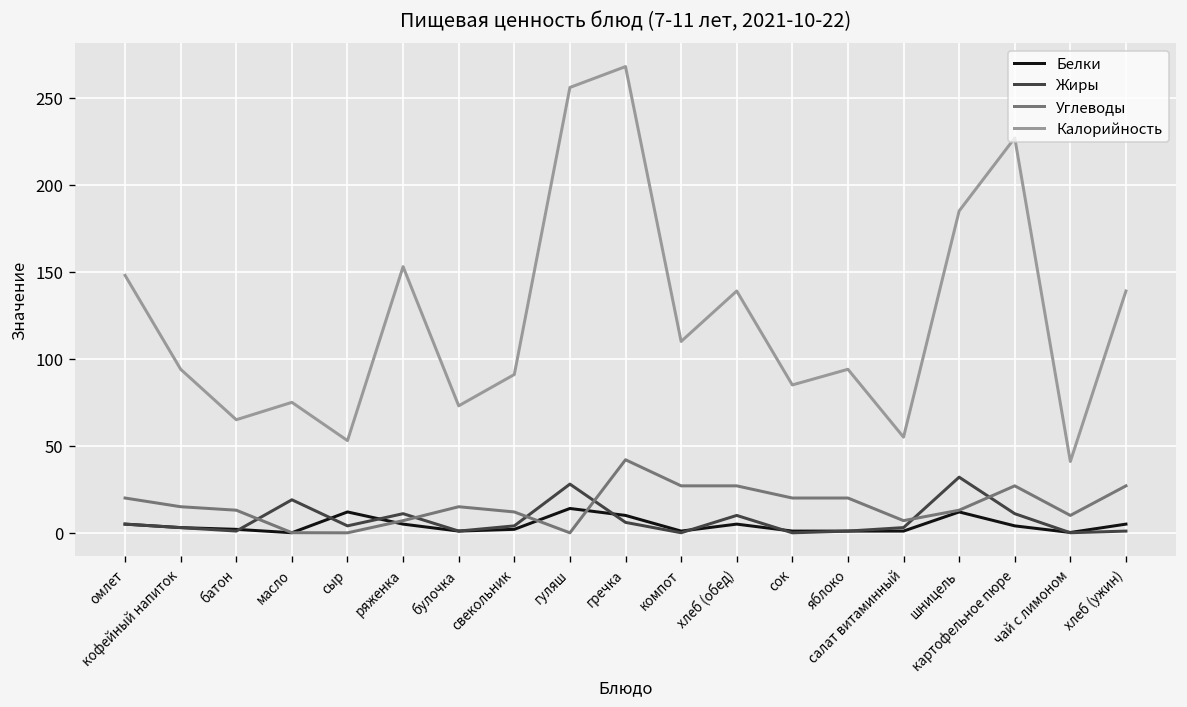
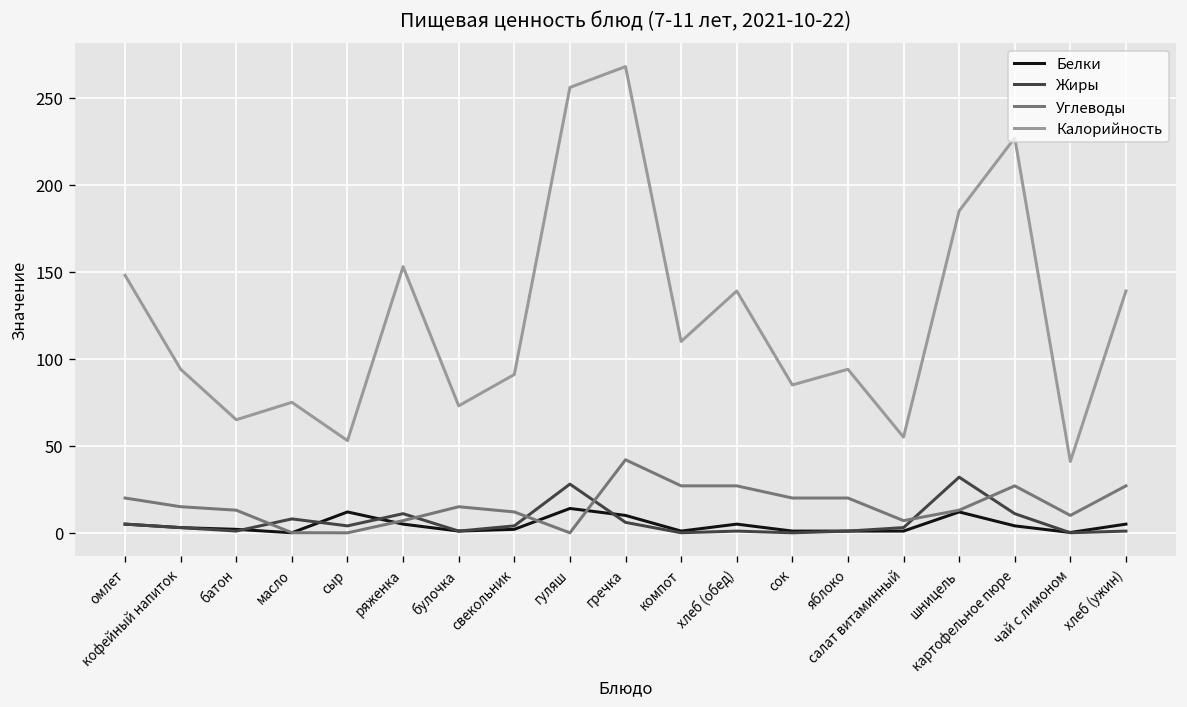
Жиры, масло: 19 -> 8
Жиры, хлеб (обед): 10 -> 1
